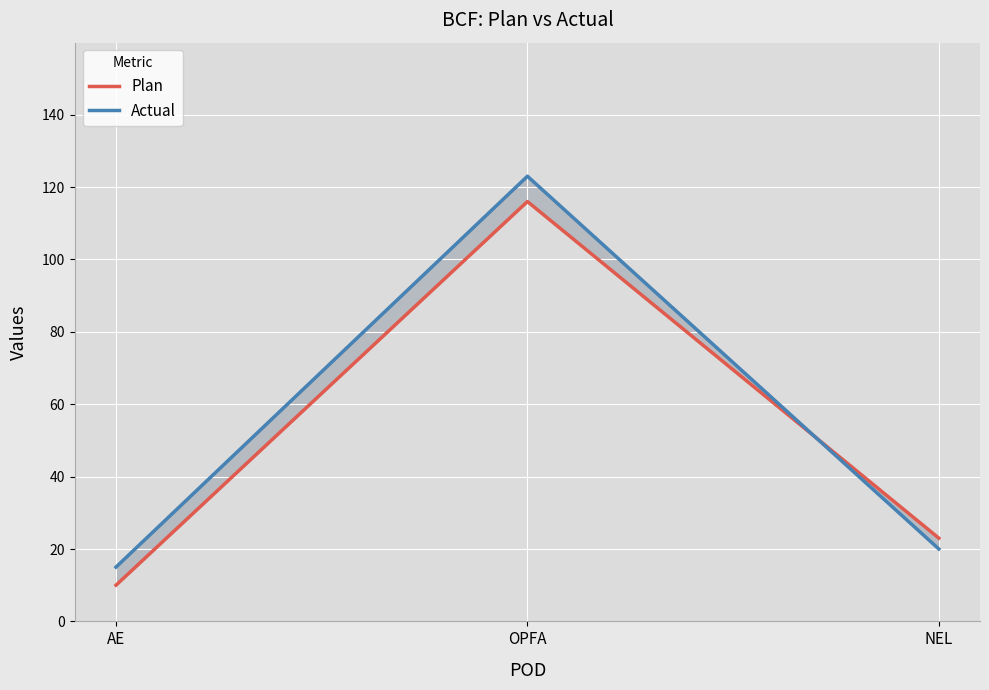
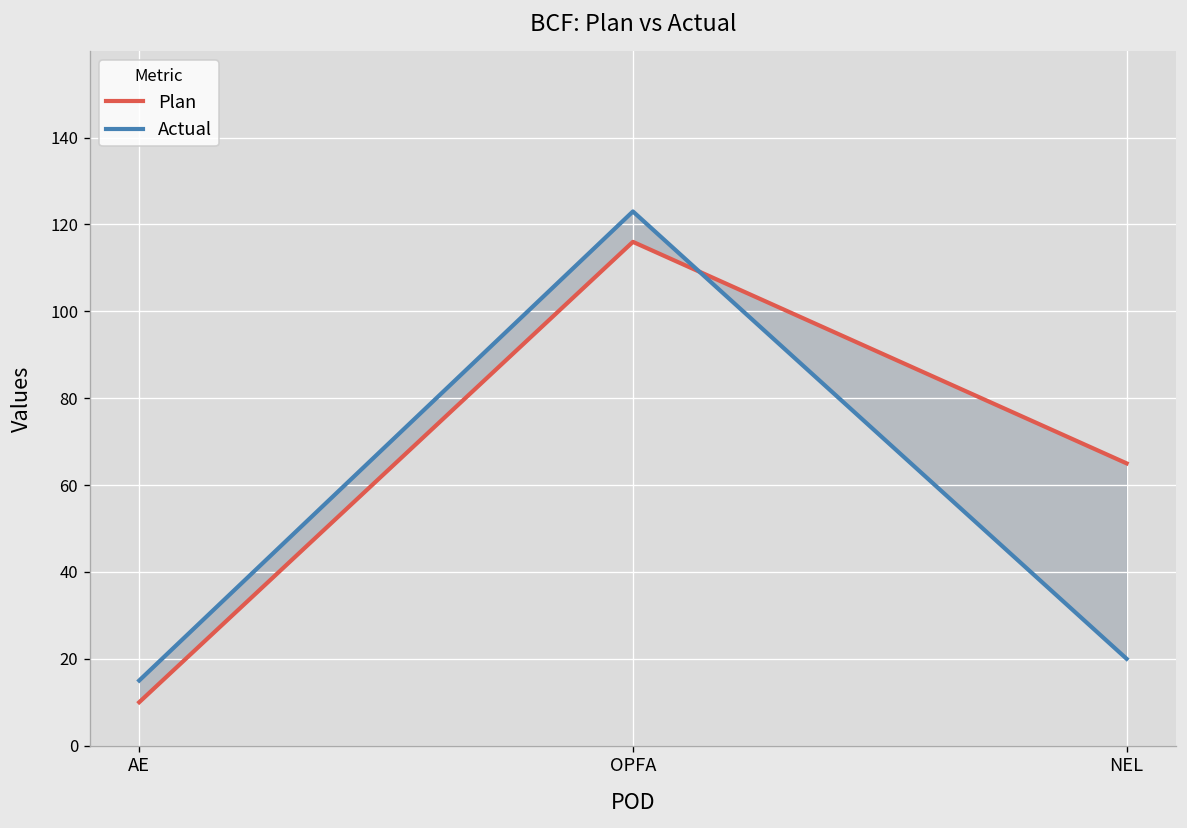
Plan, NEL: 23 -> 65
